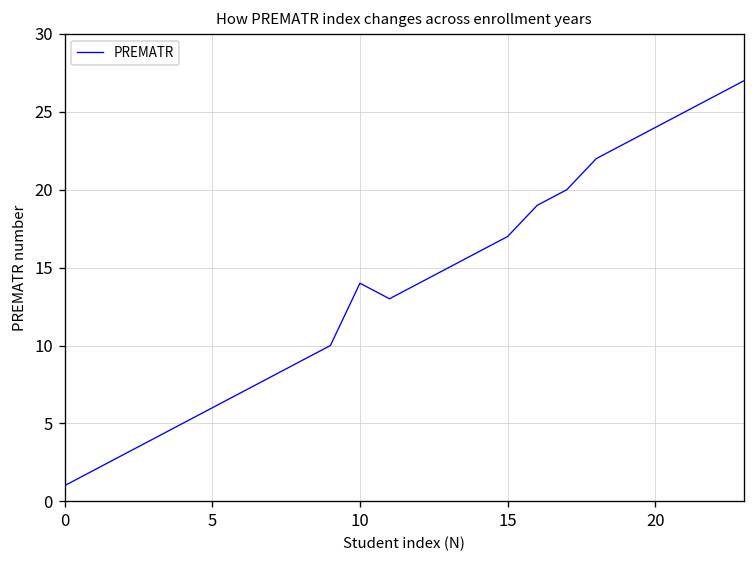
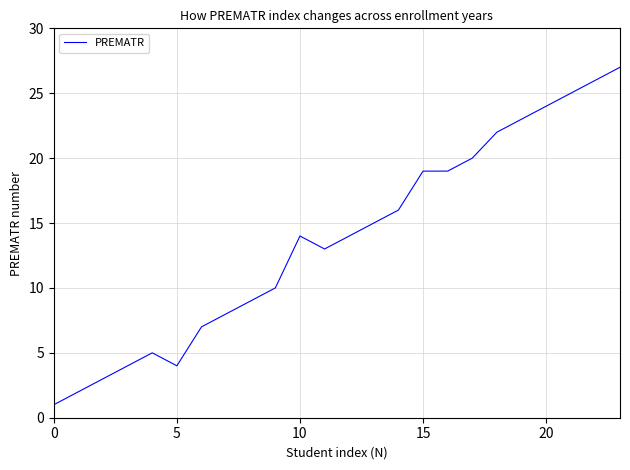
5: 6 -> 4
15: 17 -> 19
